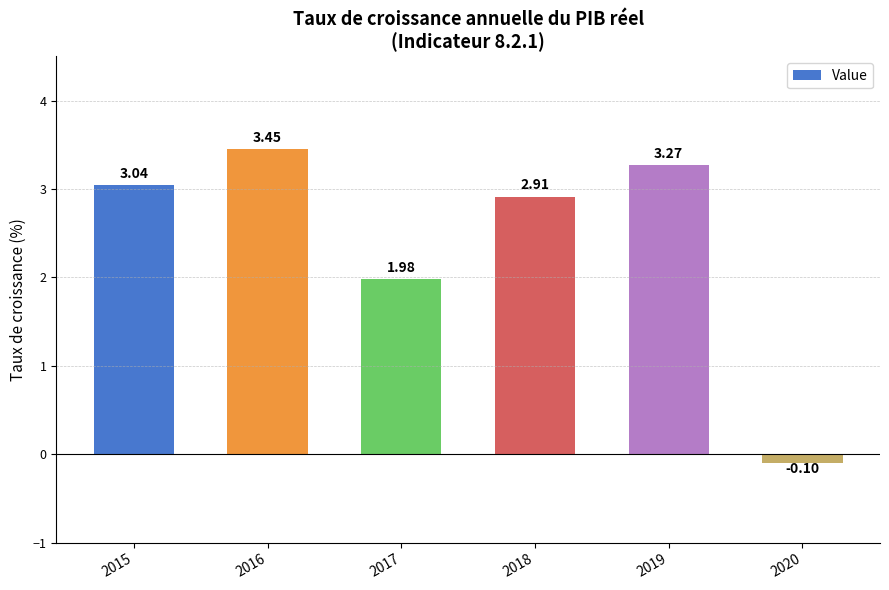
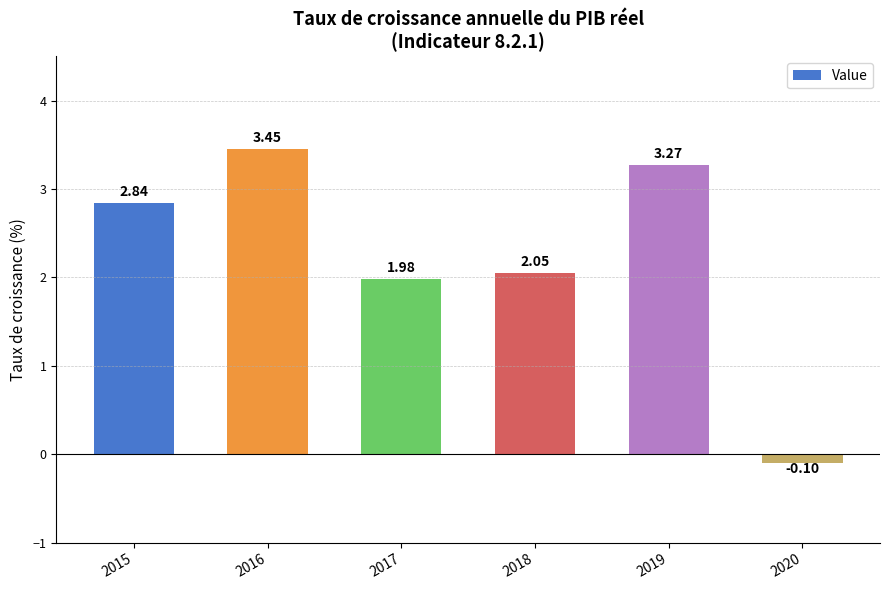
2015: 3.04 -> 2.84
2018: 2.91 -> 2.05
